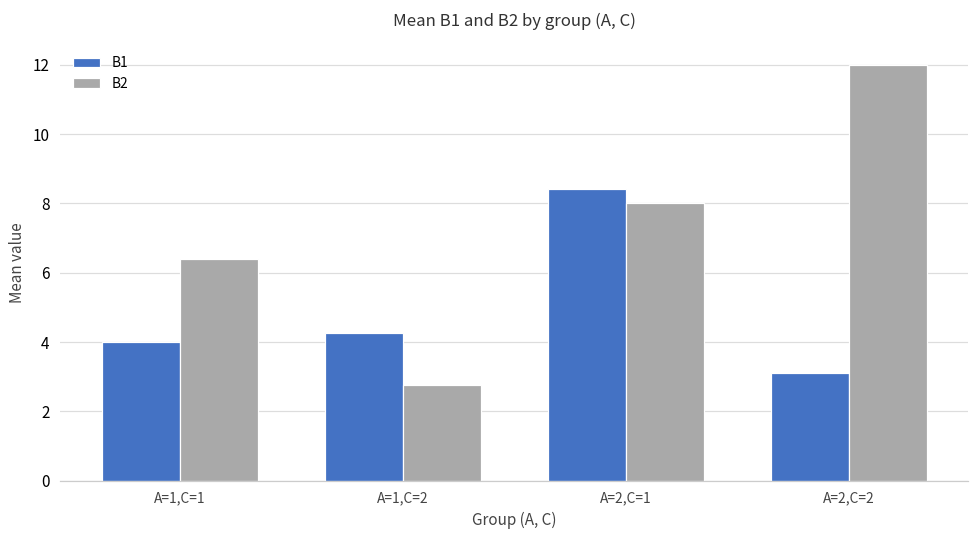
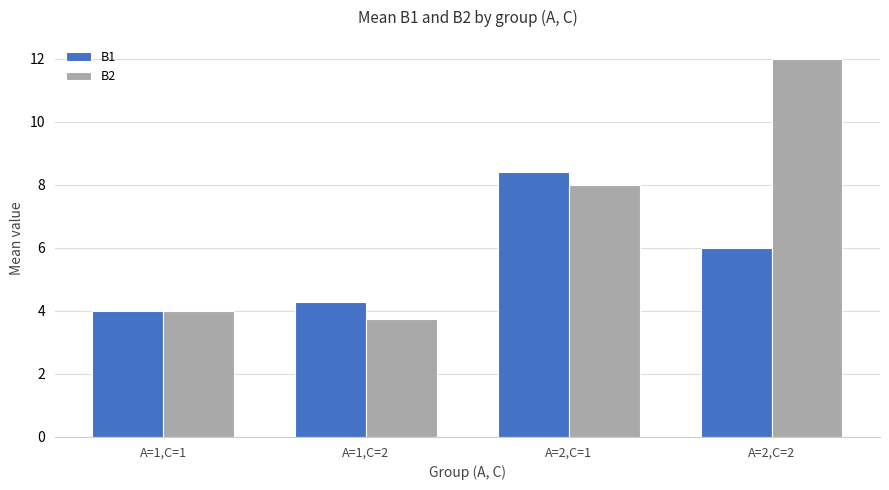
B2, A=1,C=1: 6.4 -> 4.0
B2, A=1,C=2: 2.8 -> 3.8
B1, A=2,C=2: 3.1 -> 6.0
